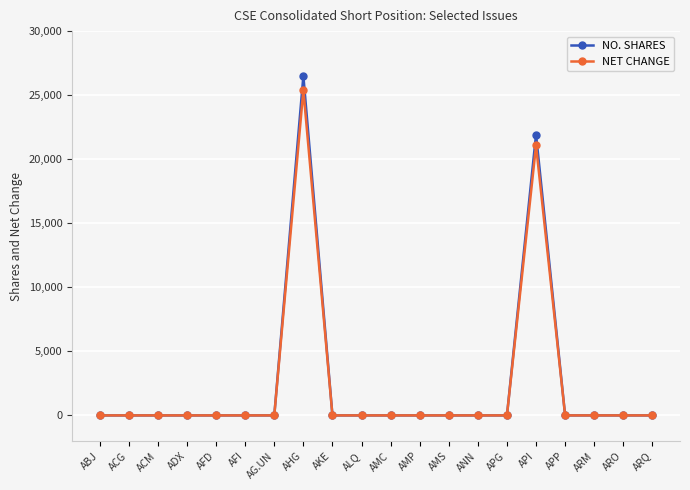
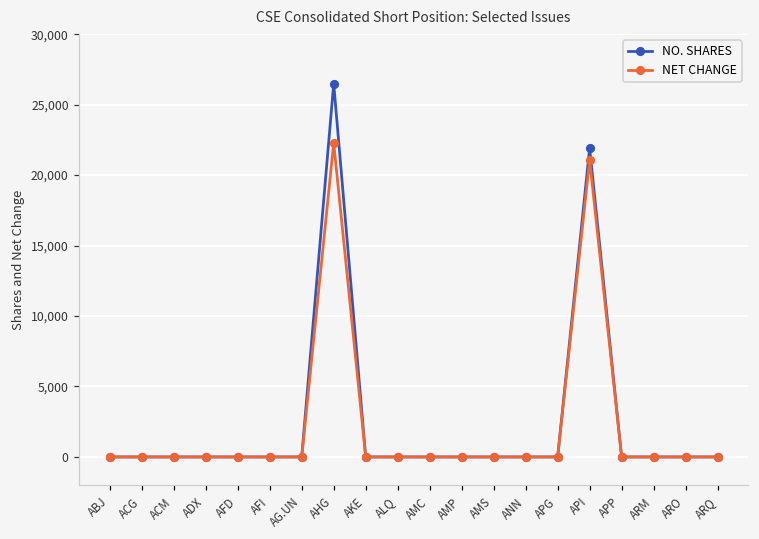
NET CHANGE, AHG: 25,400 -> 22,300
